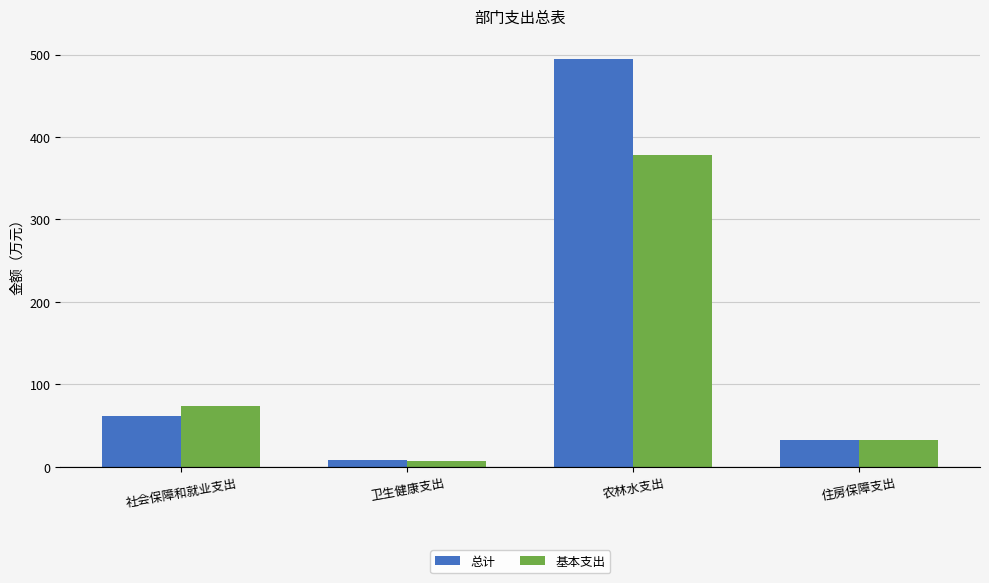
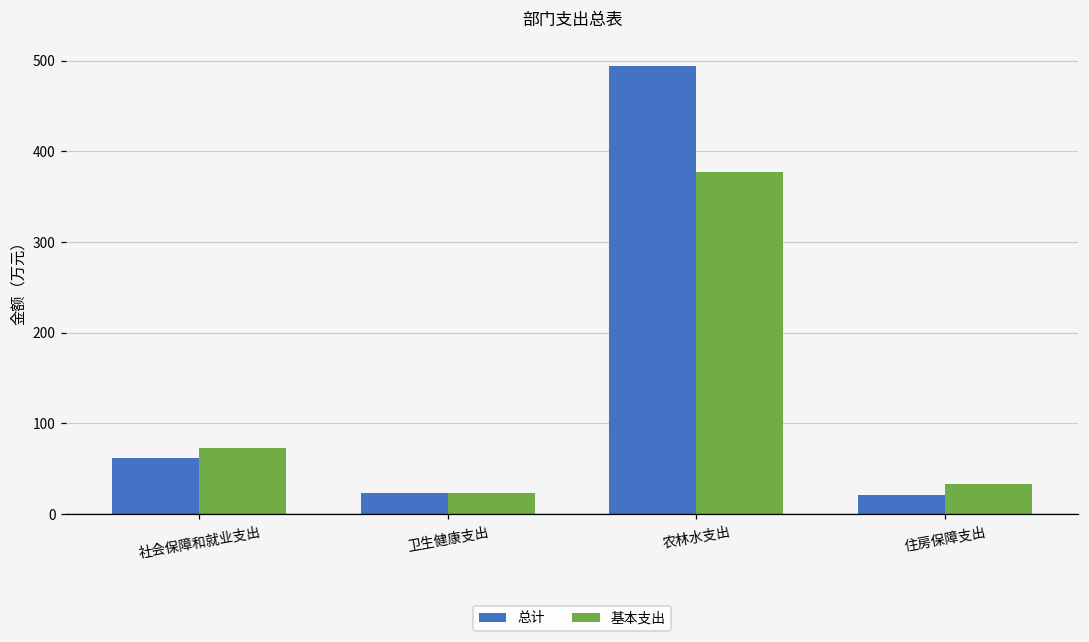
总计, 卫生健康支出: 10 -> 20
基本支出, 卫生健康支出: 10 -> 20
总计, 住房保障支出: 30 -> 20
